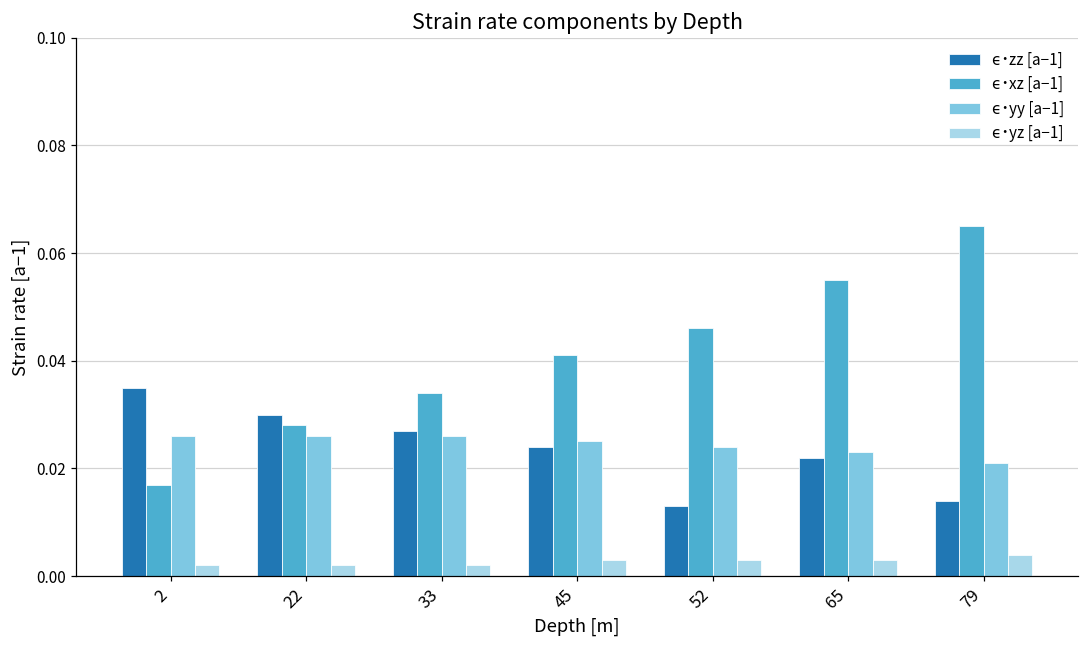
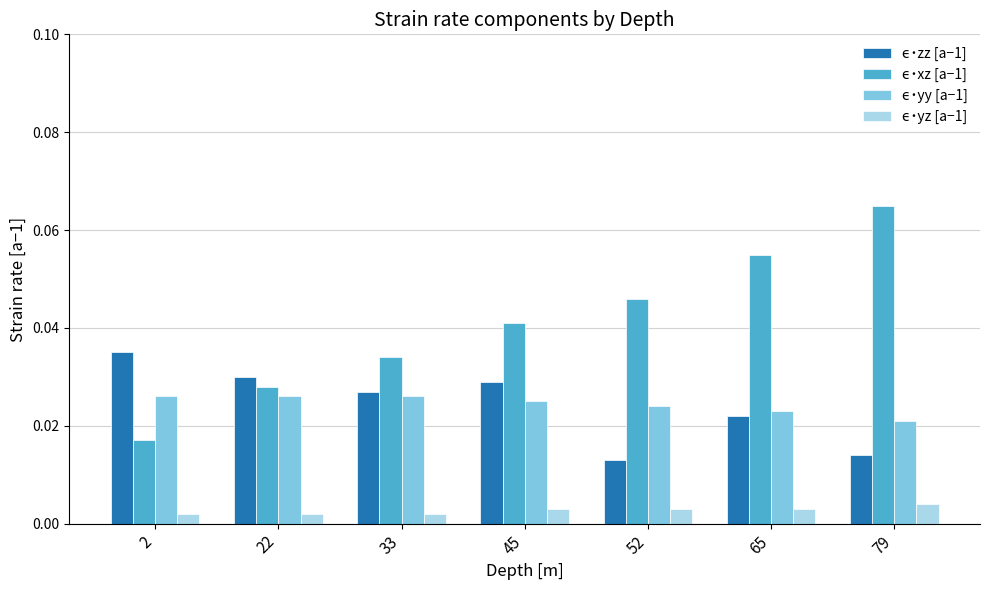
ϵ˙zz [a−1], 45: 0.024 -> 0.029
